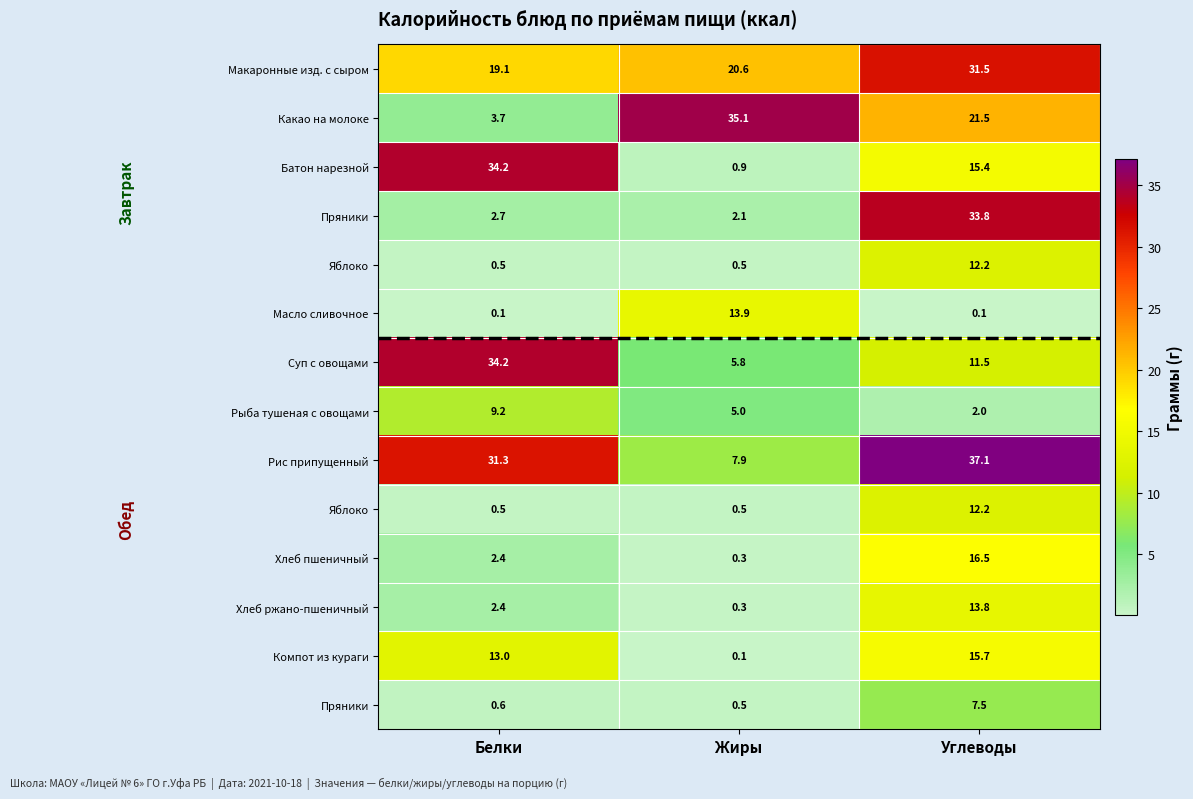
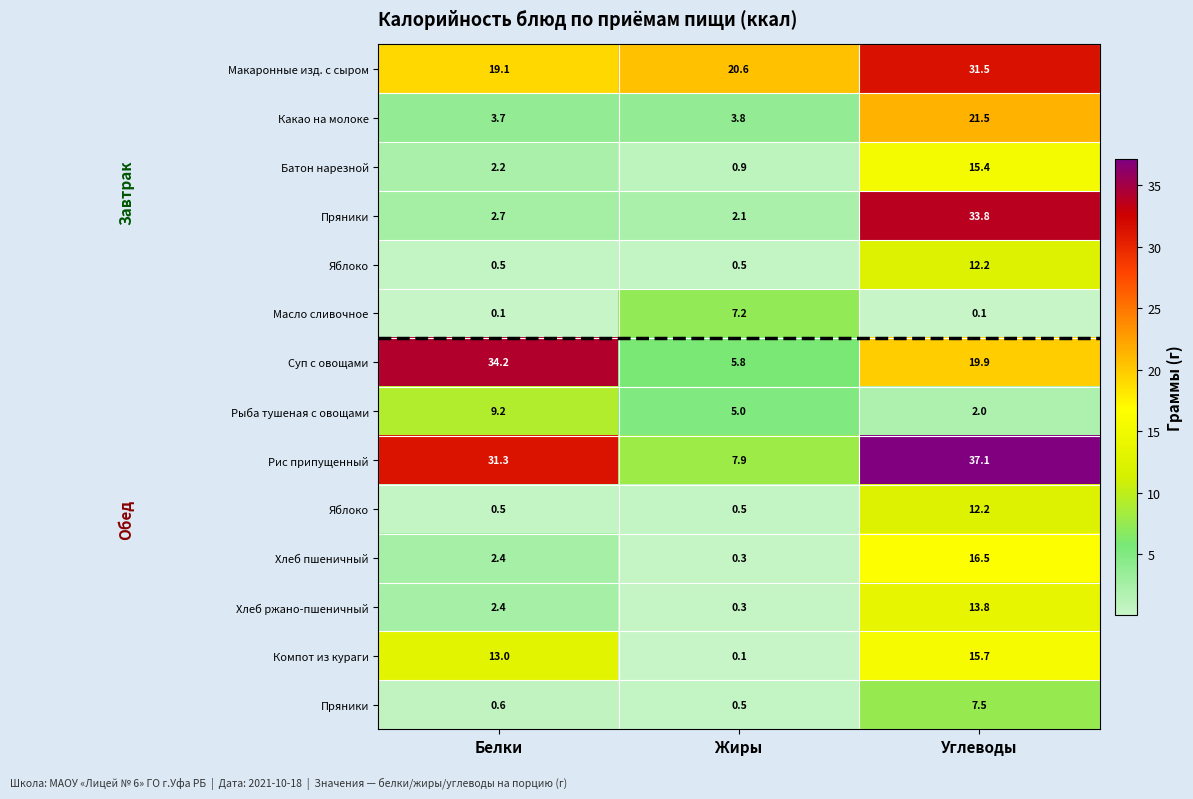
Какао на молоке, Жиры: 35.1 -> 3.8
Батон нарезной, Белки: 34.2 -> 2.2
Масло сливочное, Жиры: 13.9 -> 7.2
Суп с овощами, Углеводы: 11.5 -> 19.9
